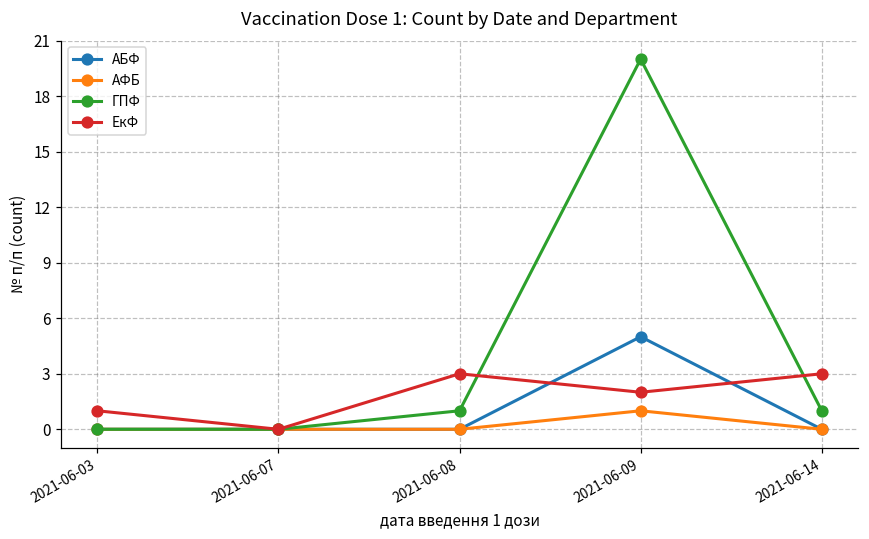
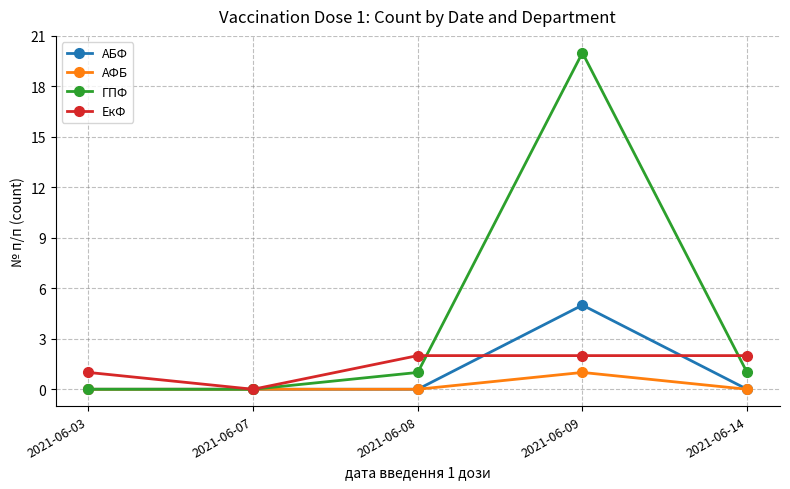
ЕкФ, 2021-06-08: 3 -> 2
ЕкФ, 2021-06-14: 3 -> 2
